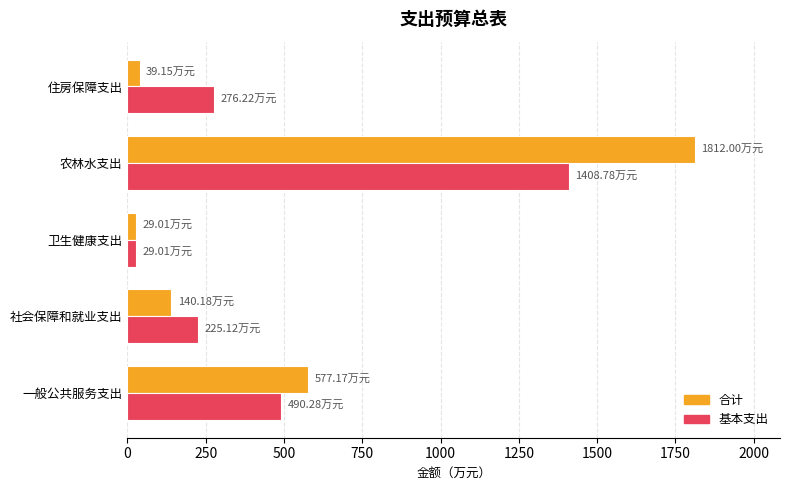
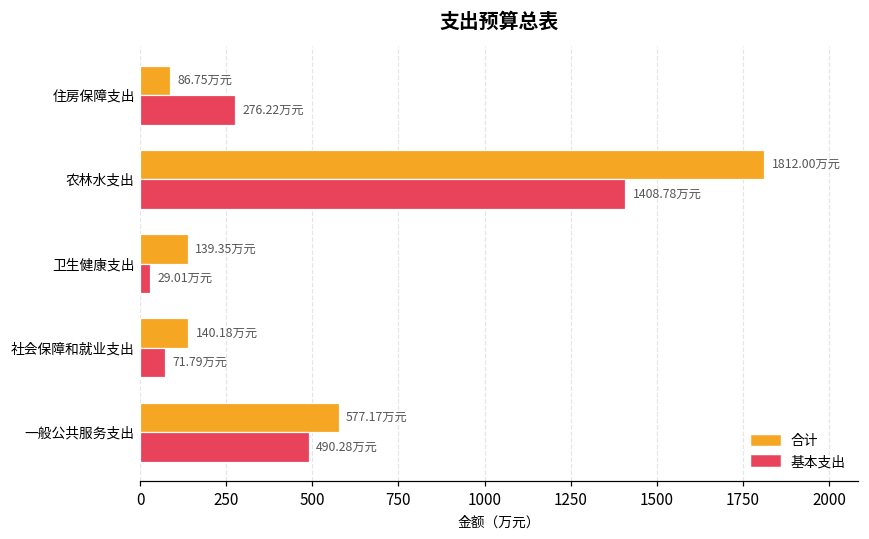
合计, 住房保障支出: 39.15 -> 86.75
合计, 卫生健康支出: 29.01 -> 139.35
基本支出, 社会保障和就业支出: 225.12 -> 71.79
